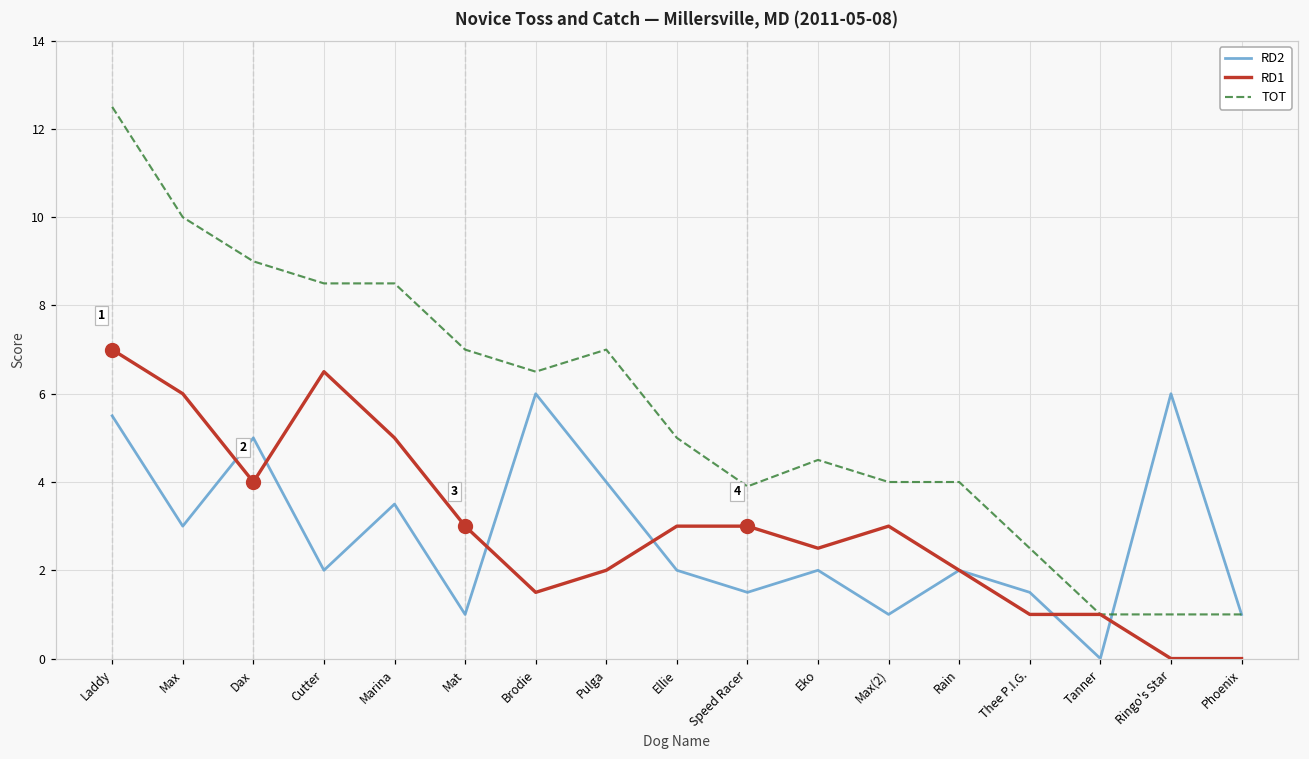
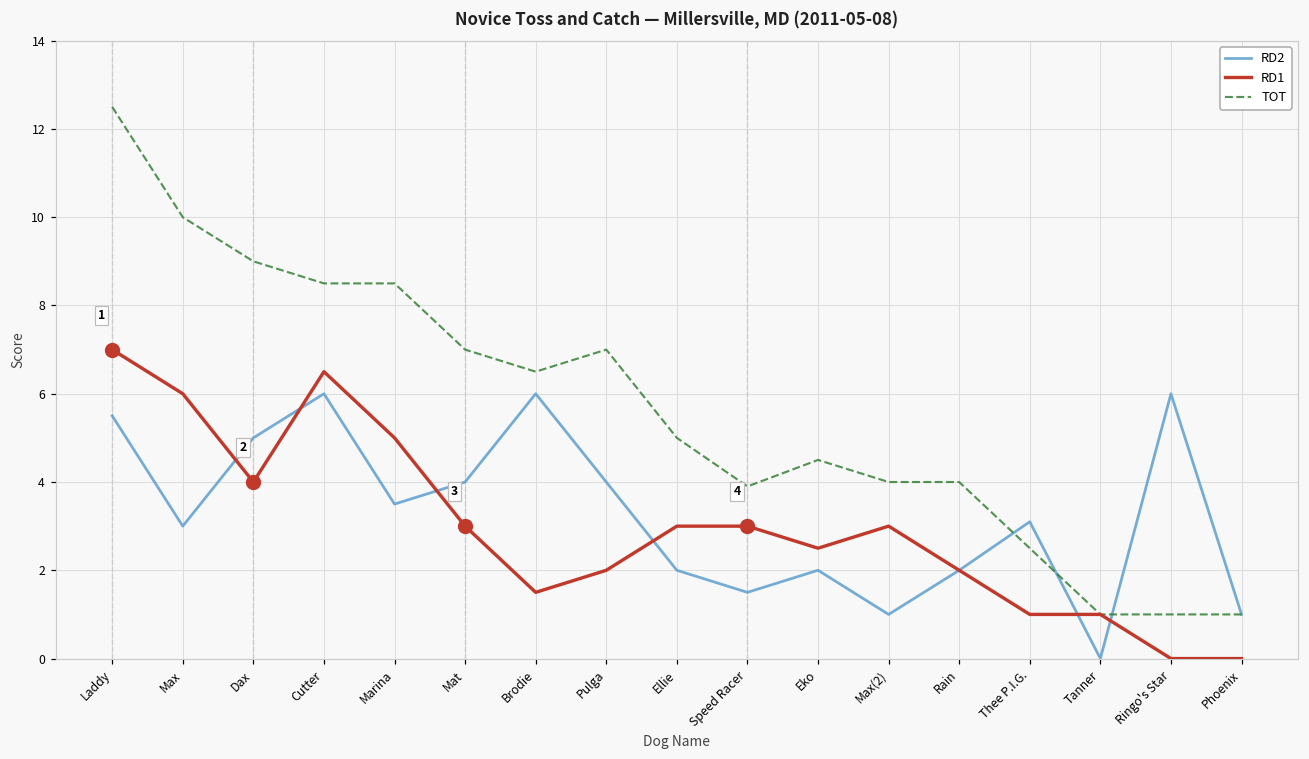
RD2, Cutter: 2 -> 6
RD2, Mat: 1 -> 4
RD2, Thee P.I.G.: 1.5 -> 3.1
